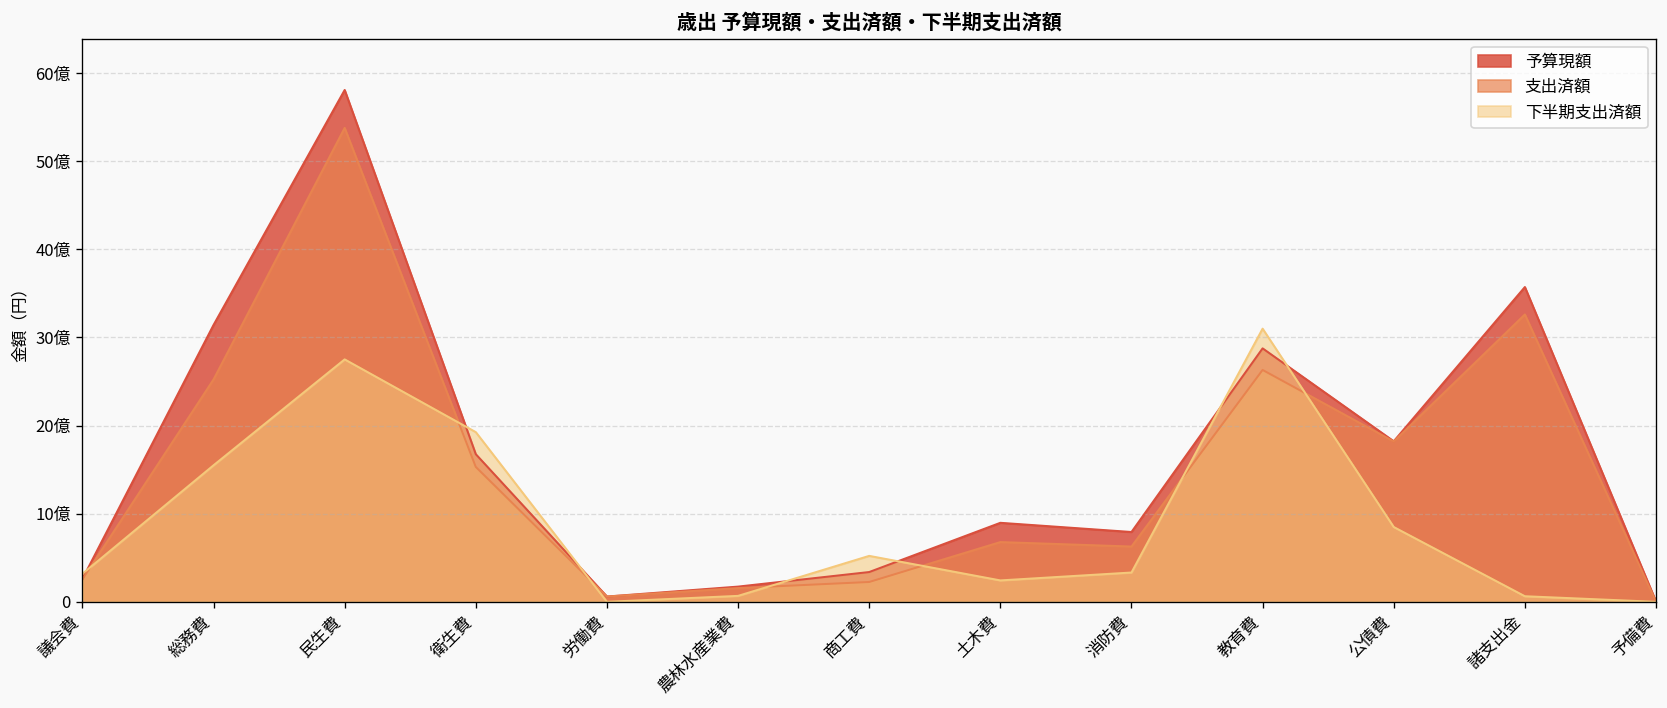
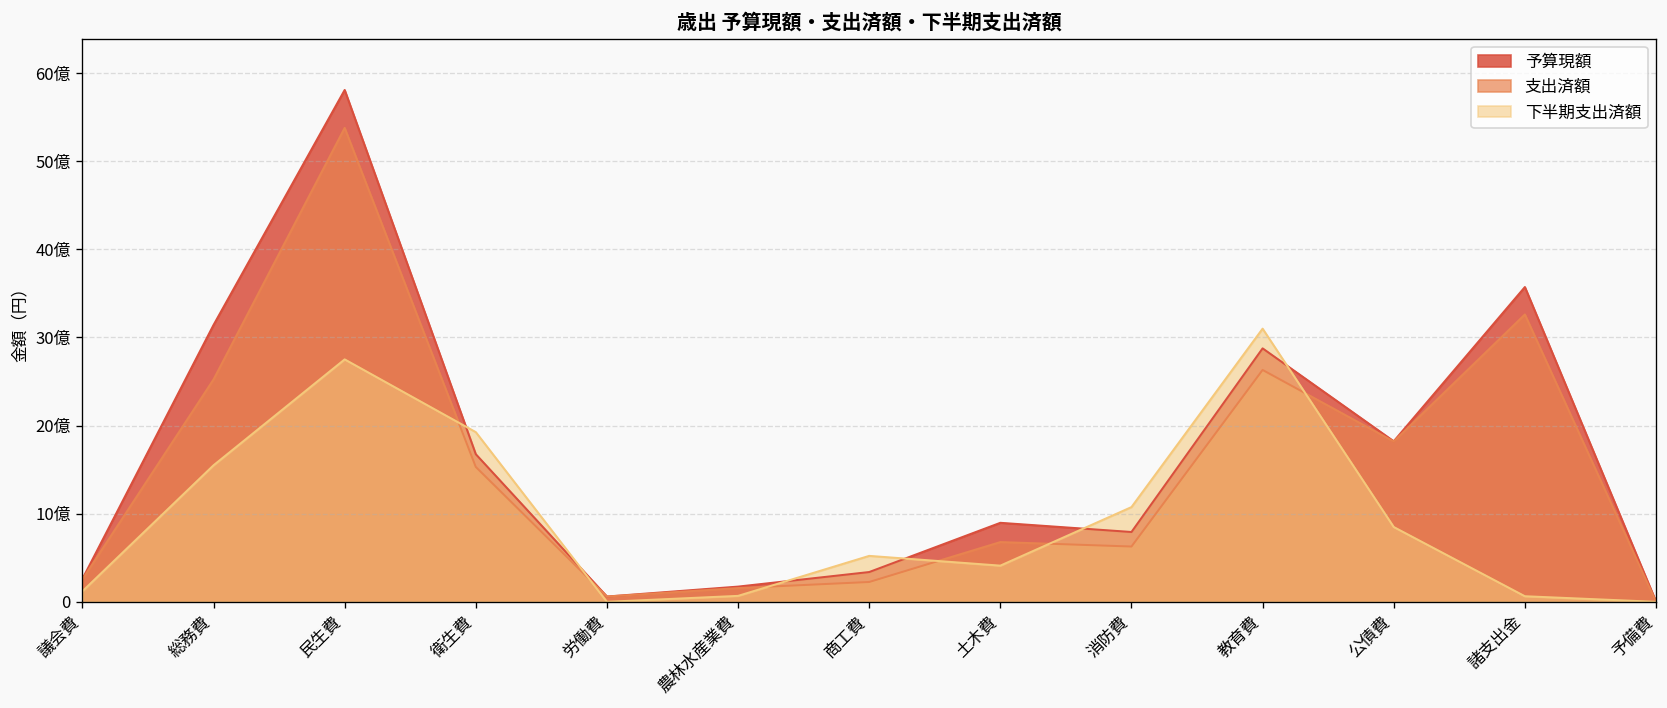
下半期支出済額, 議会費: 3億 -> 1億
下半期支出済額, 土木費: 2億 -> 4億
下半期支出済額, 消防費: 3億 -> 11億
